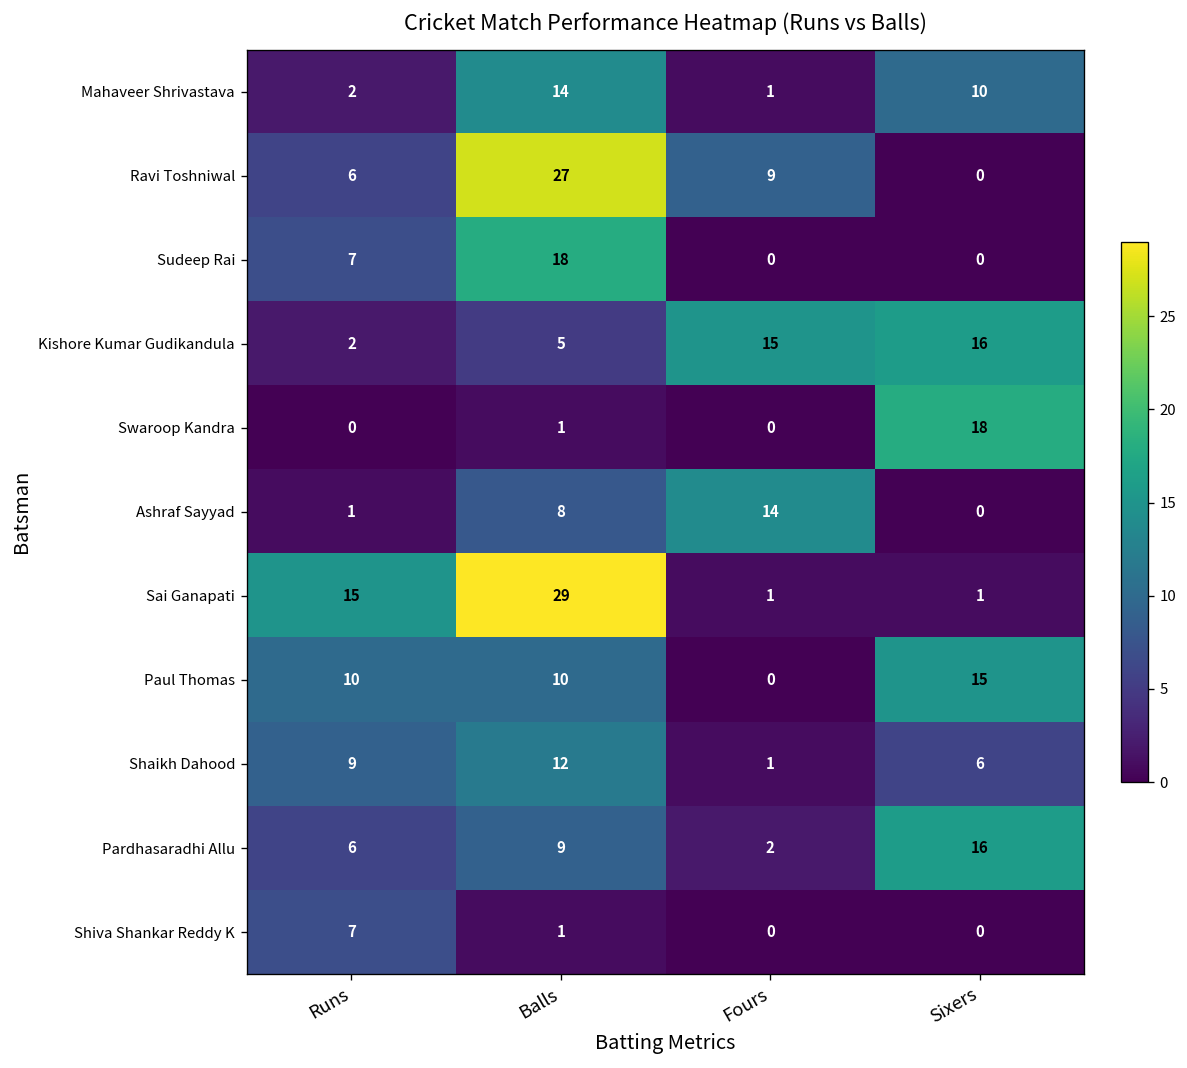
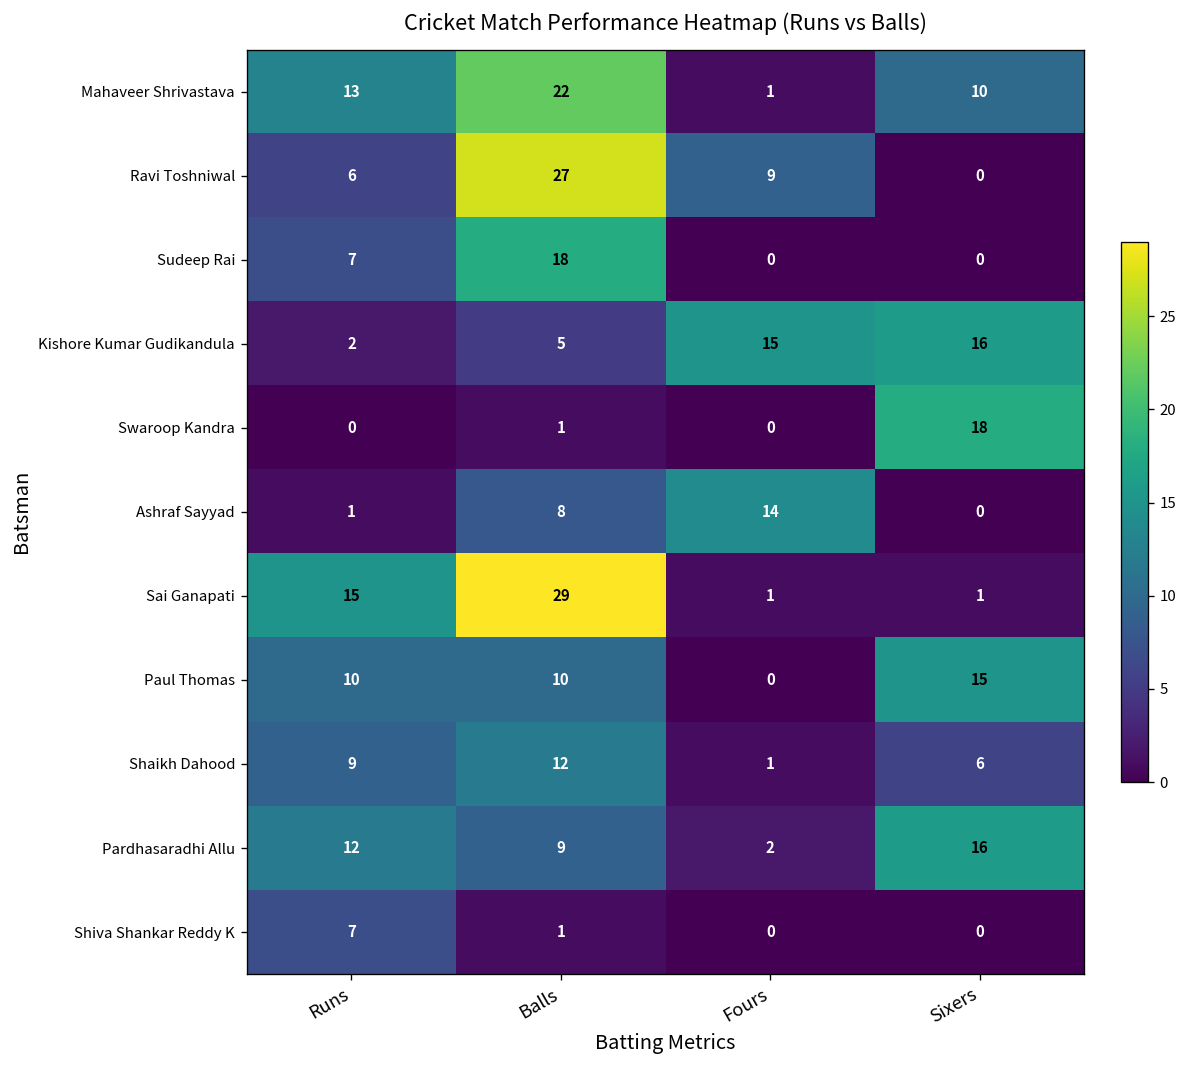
Mahaveer Shrivastava, Runs: 2 -> 13
Mahaveer Shrivastava, Balls: 14 -> 22
Pardhasaradhi Allu, Runs: 6 -> 12
